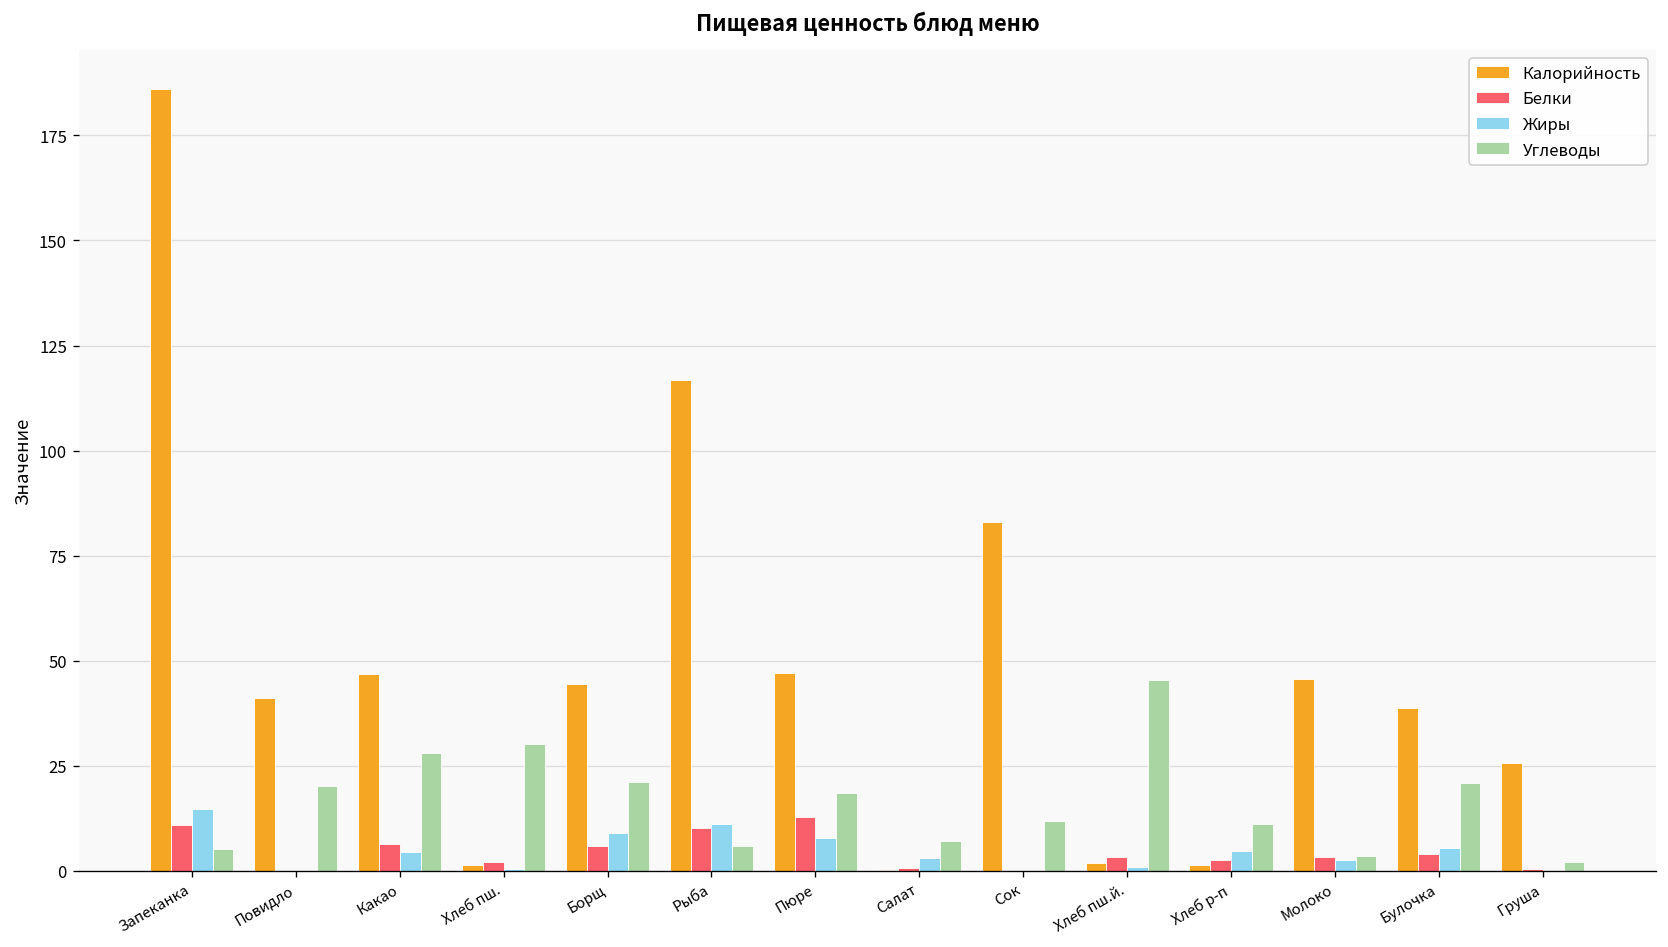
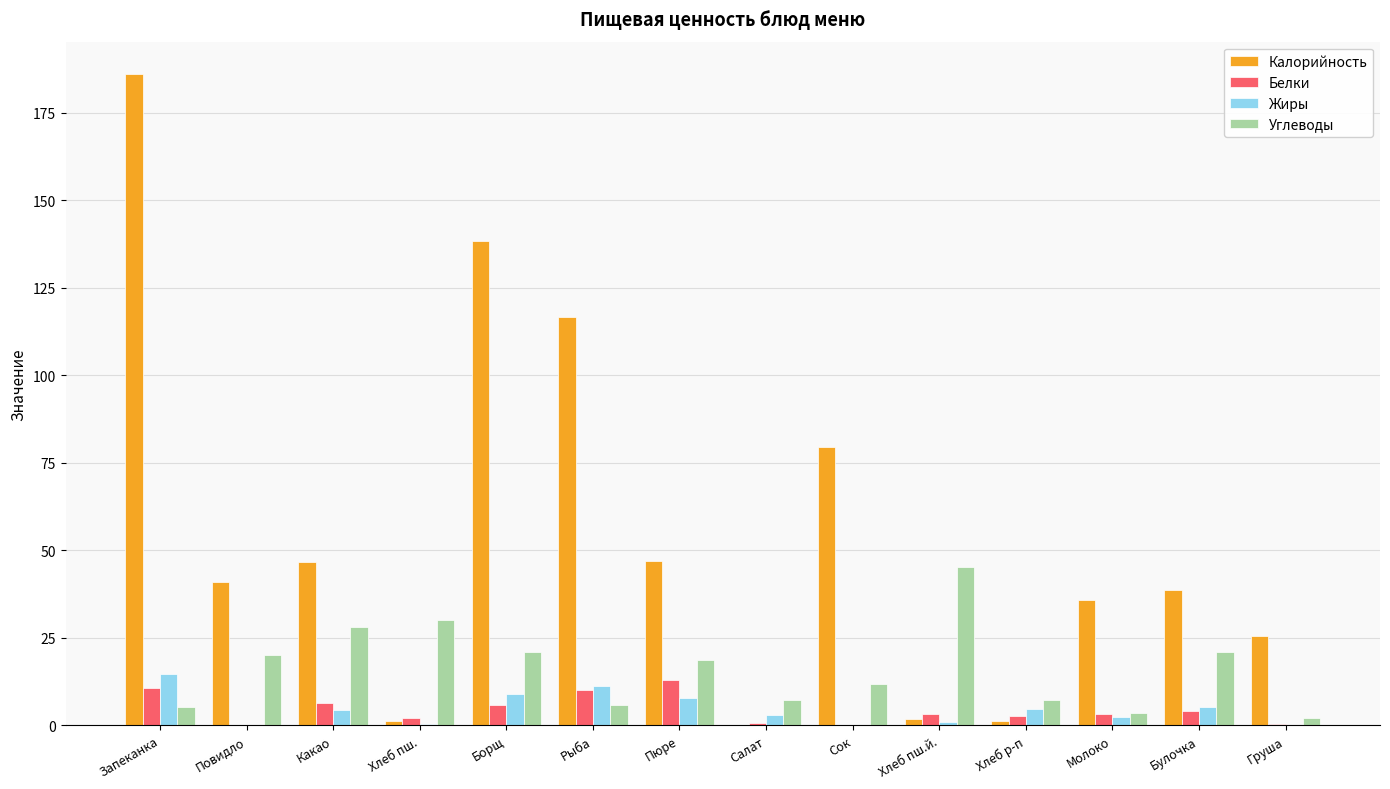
Калорийность, Борщ: 44 -> 138
Калорийность, Сок: 83 -> 80
Углеводы, Хлеб р-п: 11 -> 7
Калорийность, Молоко: 46 -> 36
